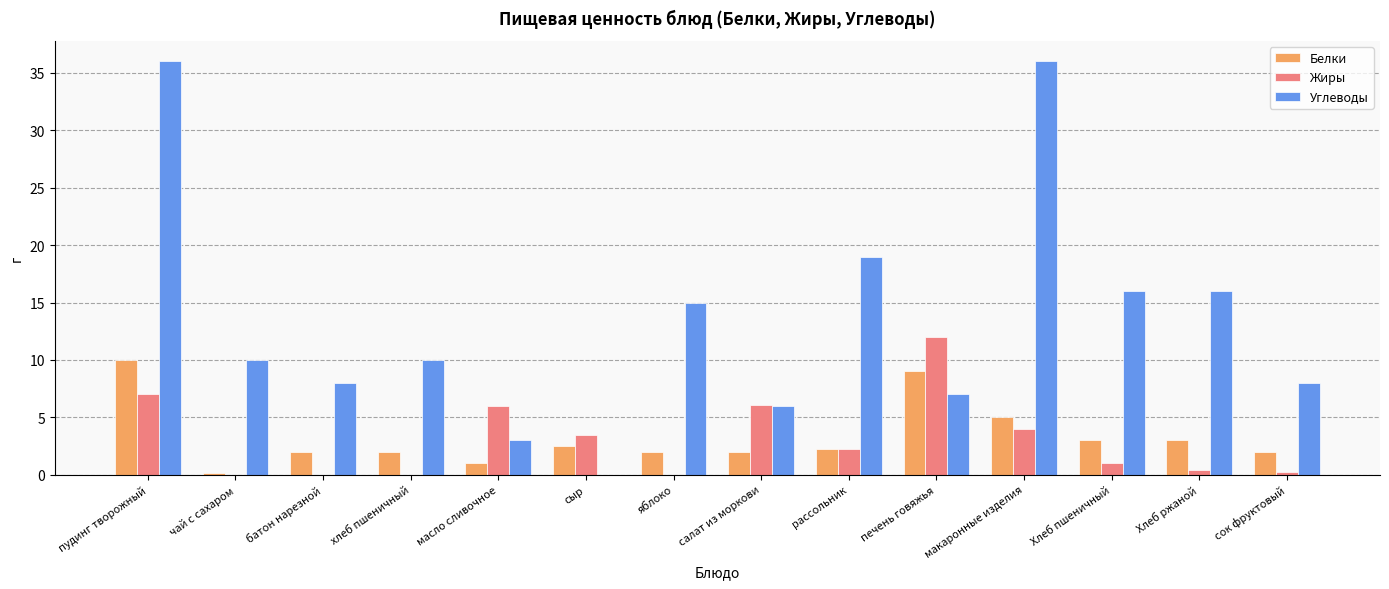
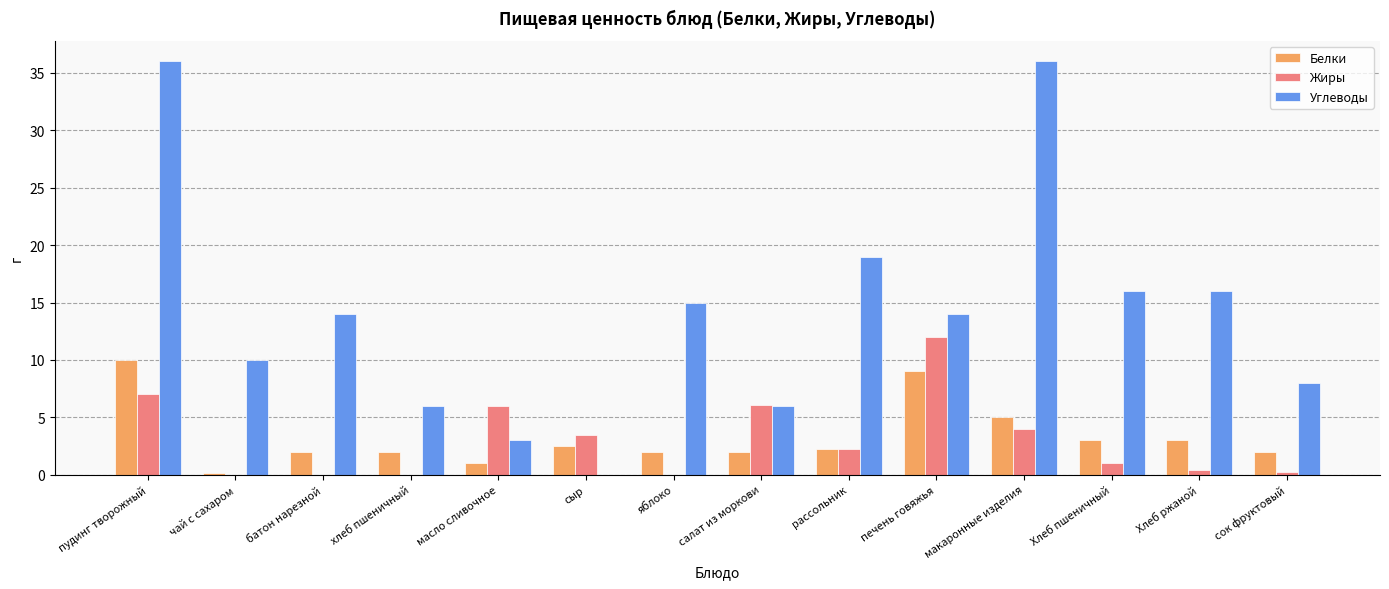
Углеводы, батон нарезной: 8 -> 14
Углеводы, хлеб пшеничный: 10 -> 6
Углеводы, печень говяжья: 7 -> 14
